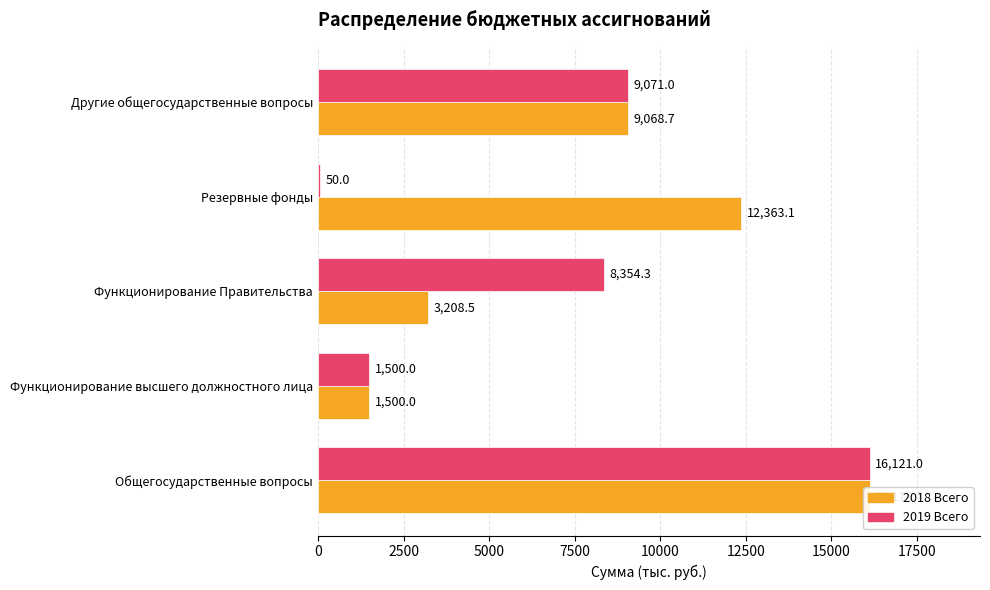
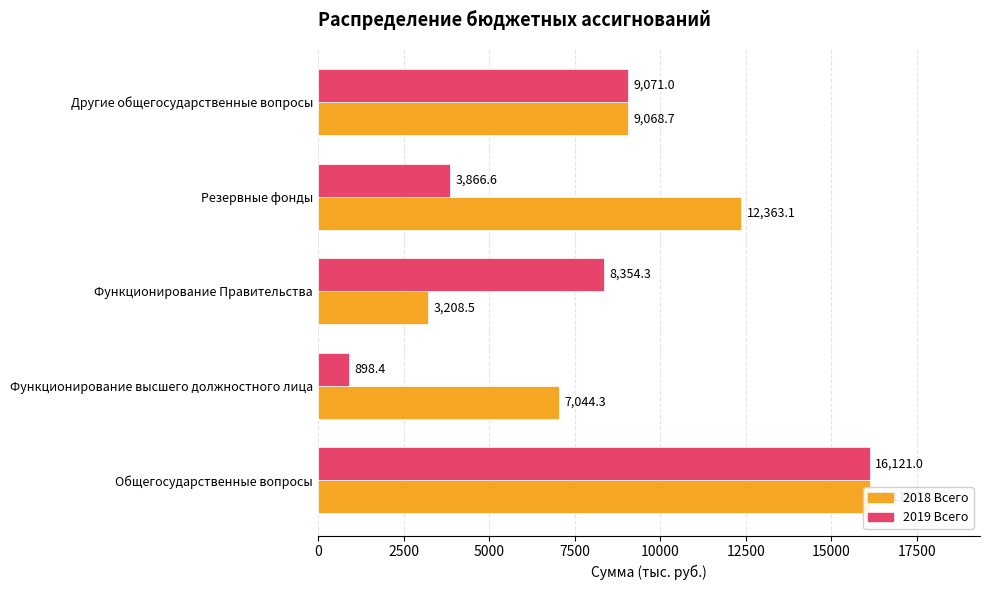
2019 Всего, Резервные фонды: 50.0 -> 3,866.6
2019 Всего, Функционирование высшего должностного лица: 1,500.0 -> 898.4
2018 Всего, Функционирование высшего должностного лица: 1,500.0 -> 7,044.3
